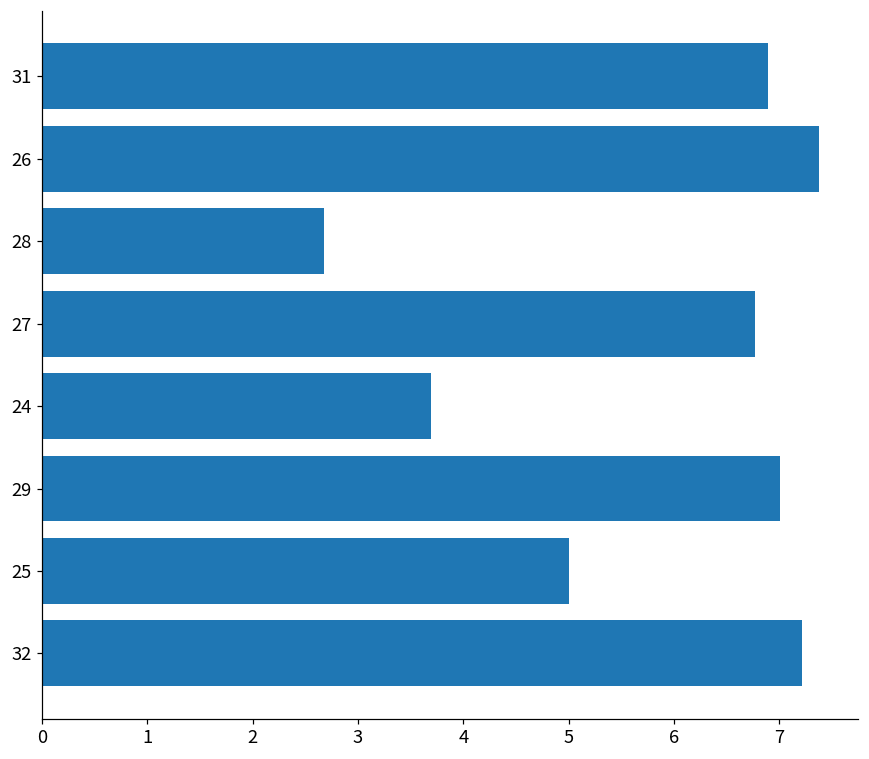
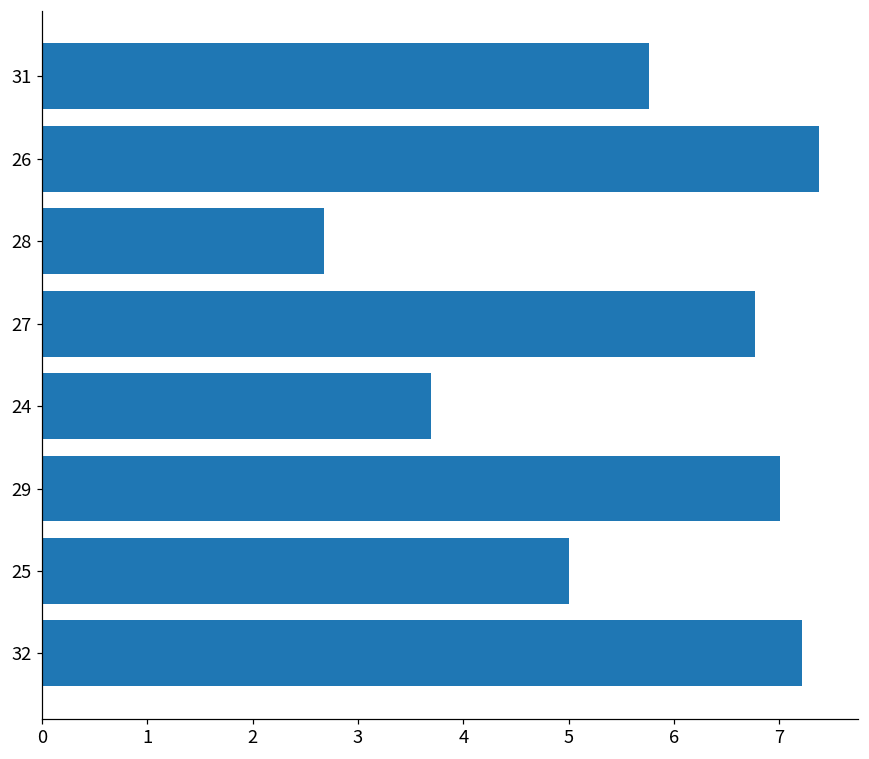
31: 6.9 -> 5.8
